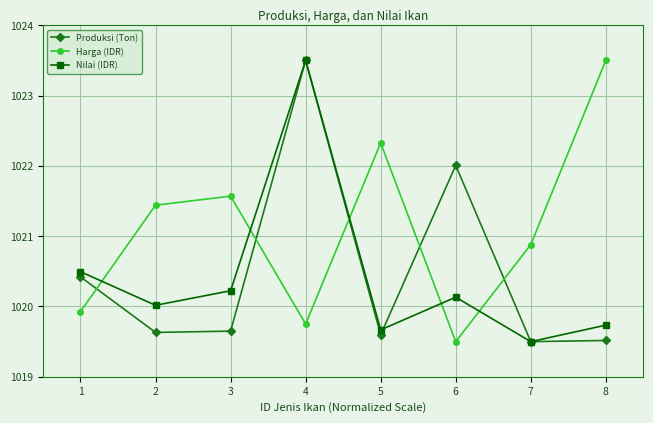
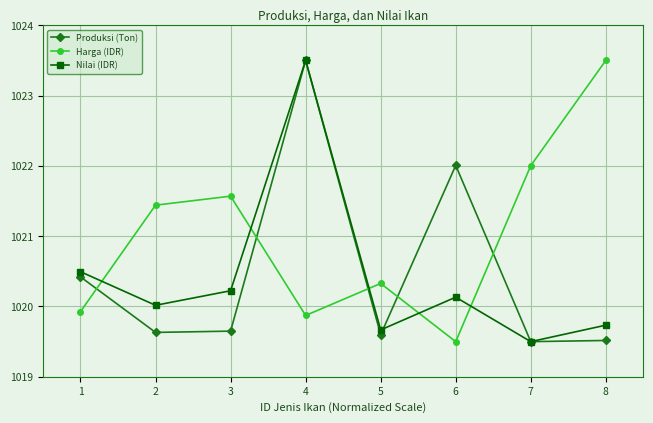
Harga (IDR), 4: 1019.8 -> 1019.9
Harga (IDR), 5: 1022.3 -> 1020.3
Harga (IDR), 7: 1020.9 -> 1022.0
